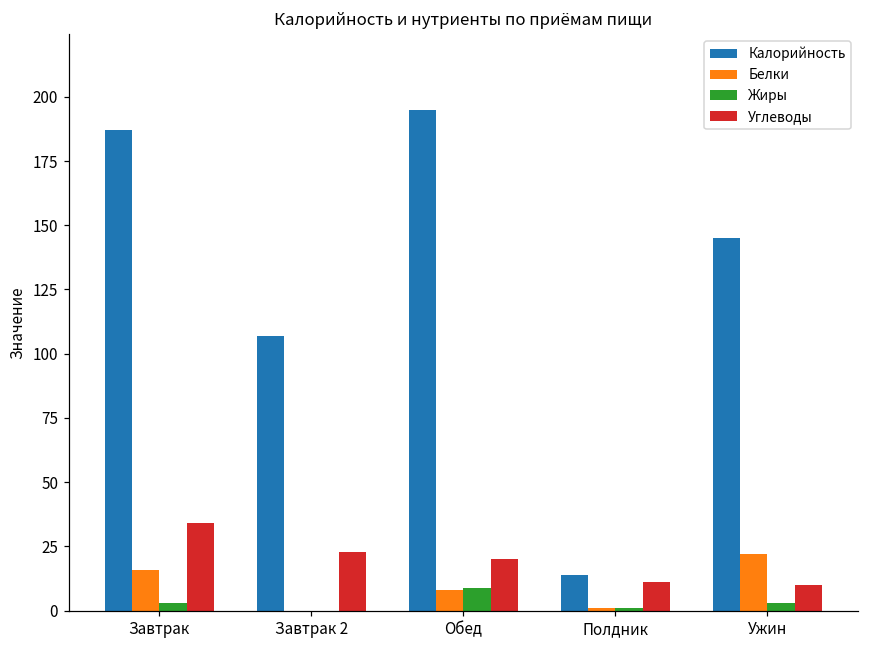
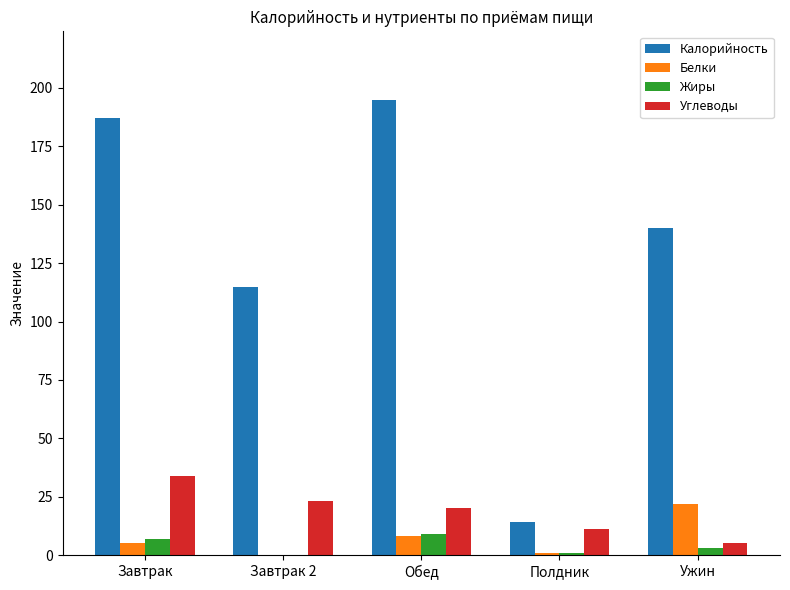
Белки, Завтрак: 16 -> 5
Жиры, Завтрак: 3 -> 7
Калорийность, Завтрак 2: 107 -> 115
Калорийность, Ужин: 145 -> 140
Углеводы, Ужин: 10 -> 5
